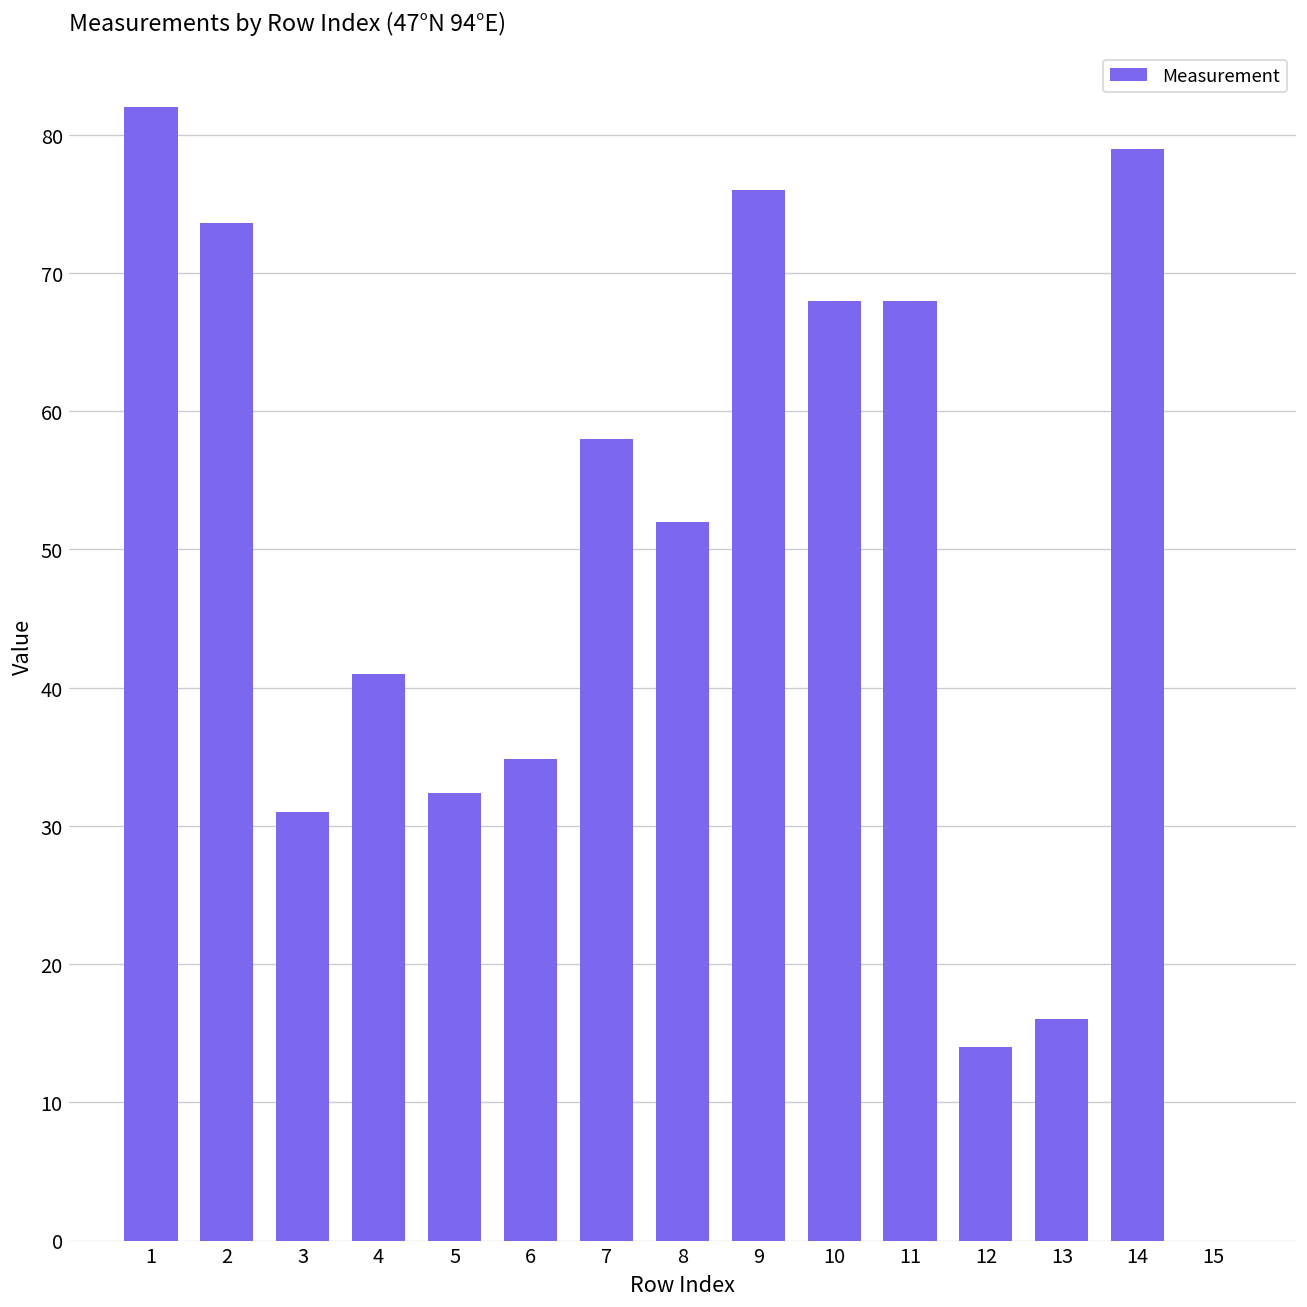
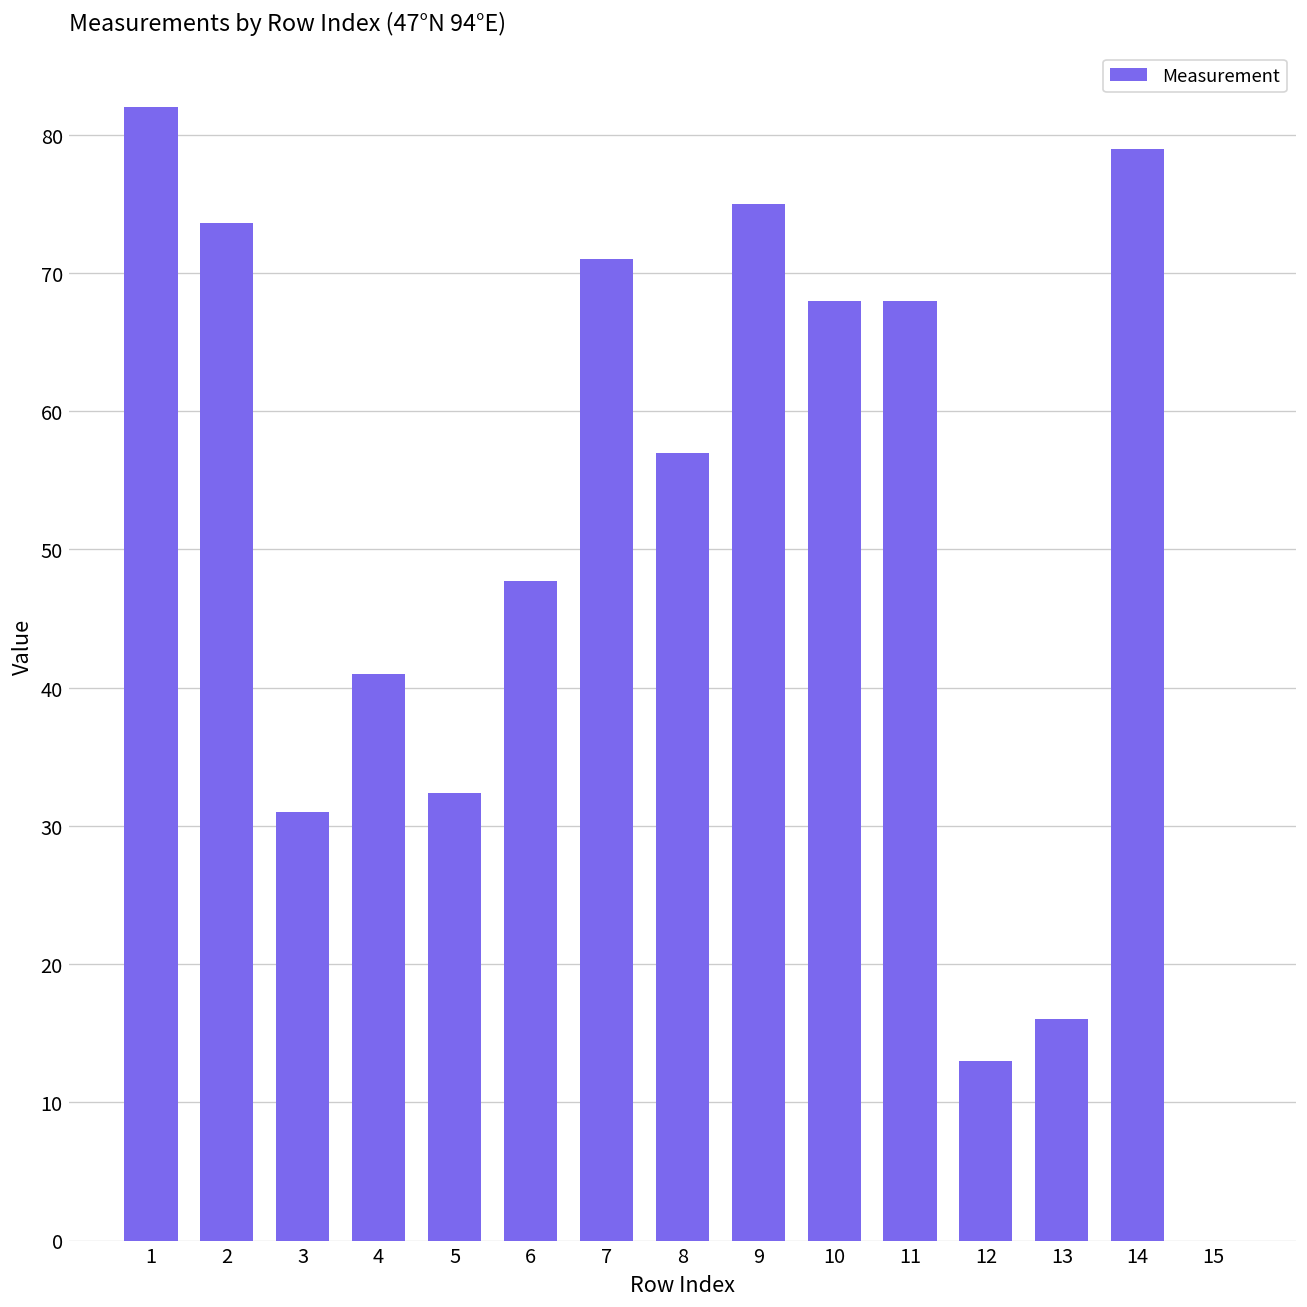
6: 34.8 -> 47.7
7: 58 -> 71
8: 52 -> 57
9: 76 -> 75
12: 14 -> 13
